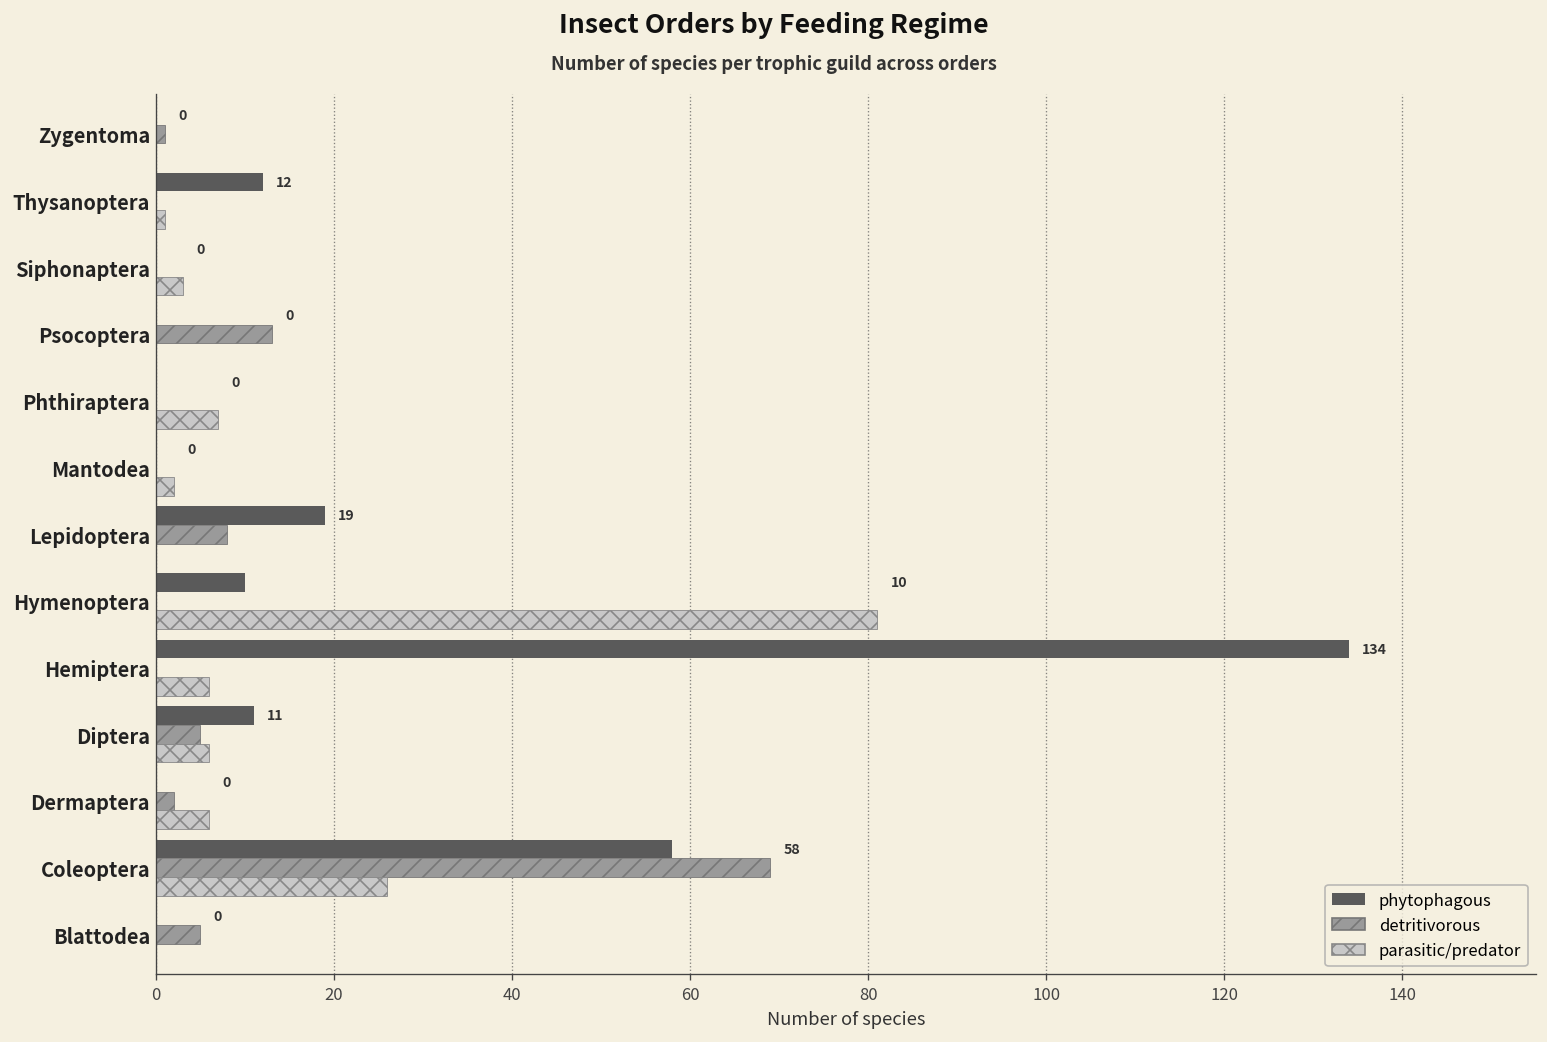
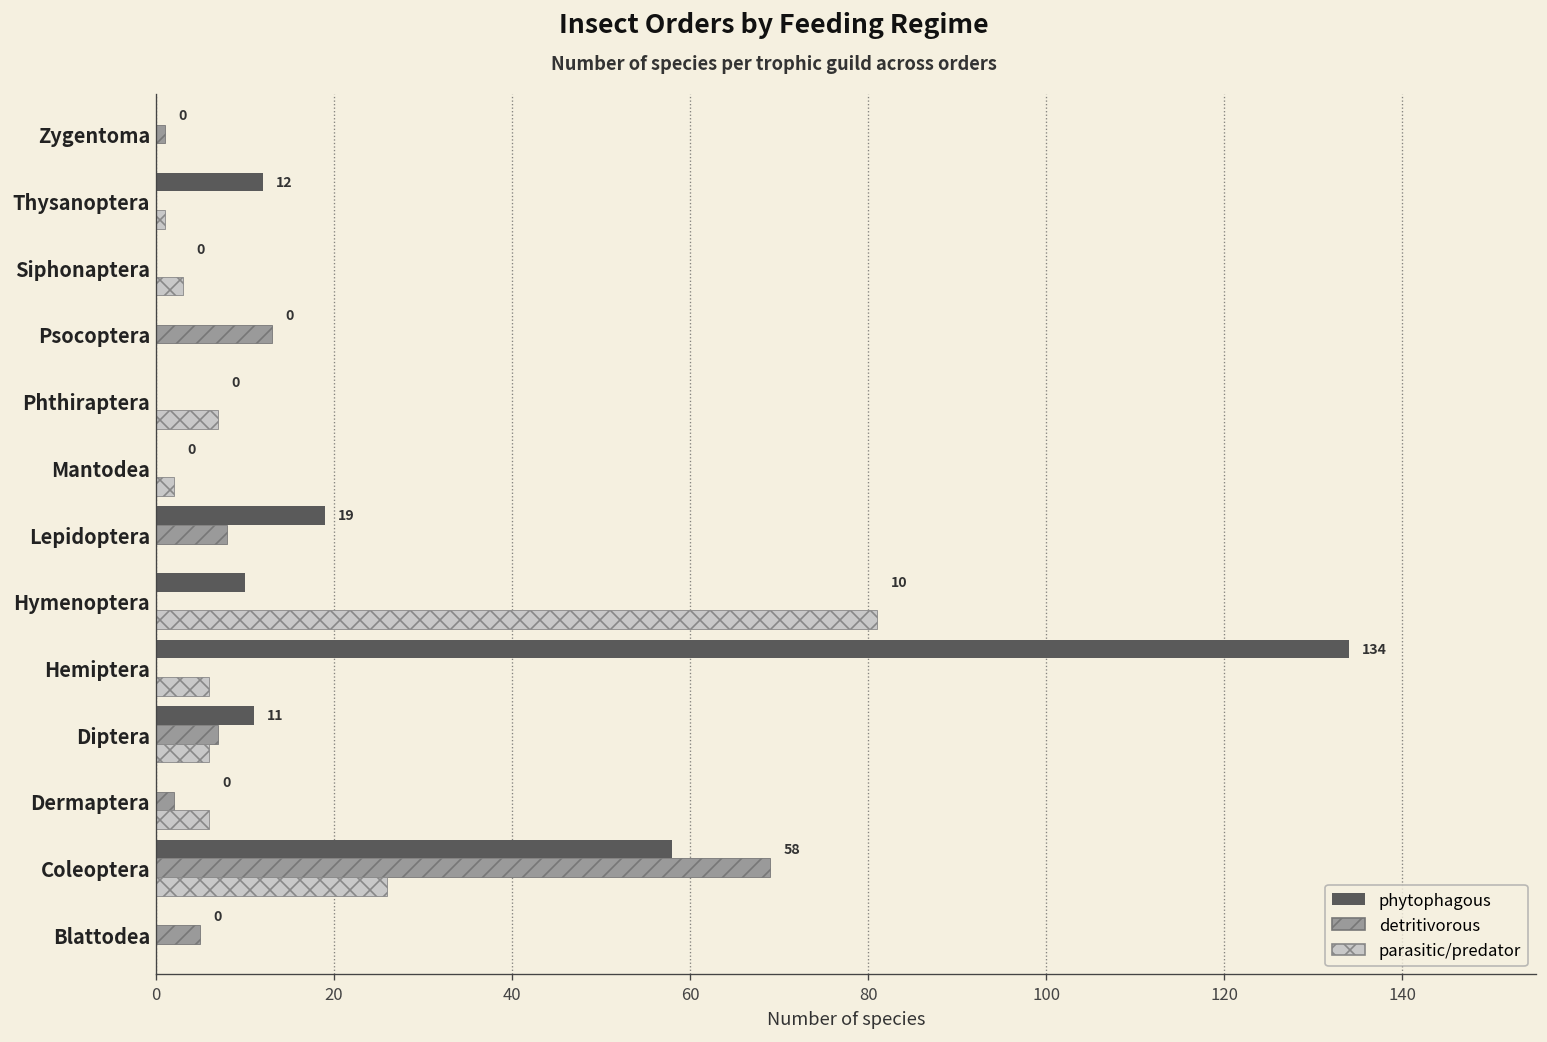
detritivorous, Diptera: 5 -> 7
